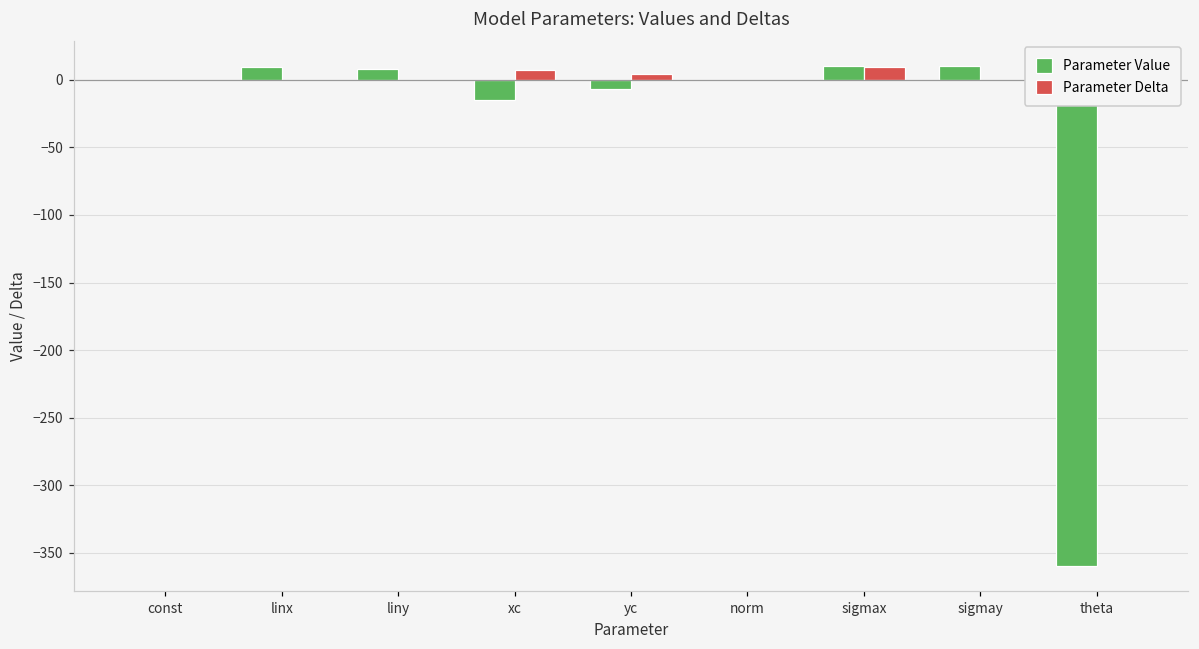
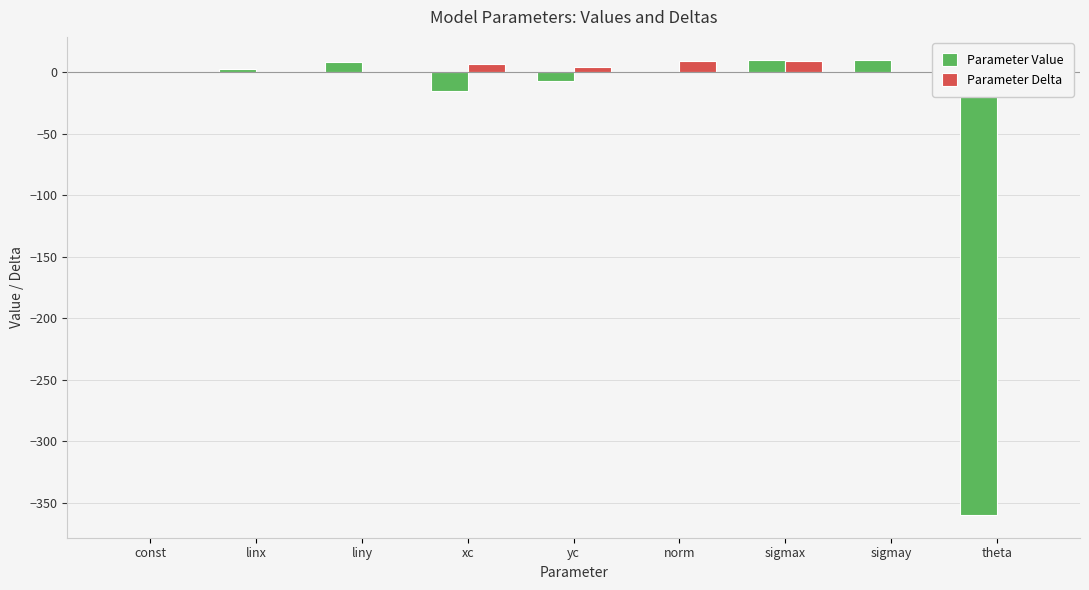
Parameter Value, linx: 9 -> 3
Parameter Delta, norm: 0 -> 9
